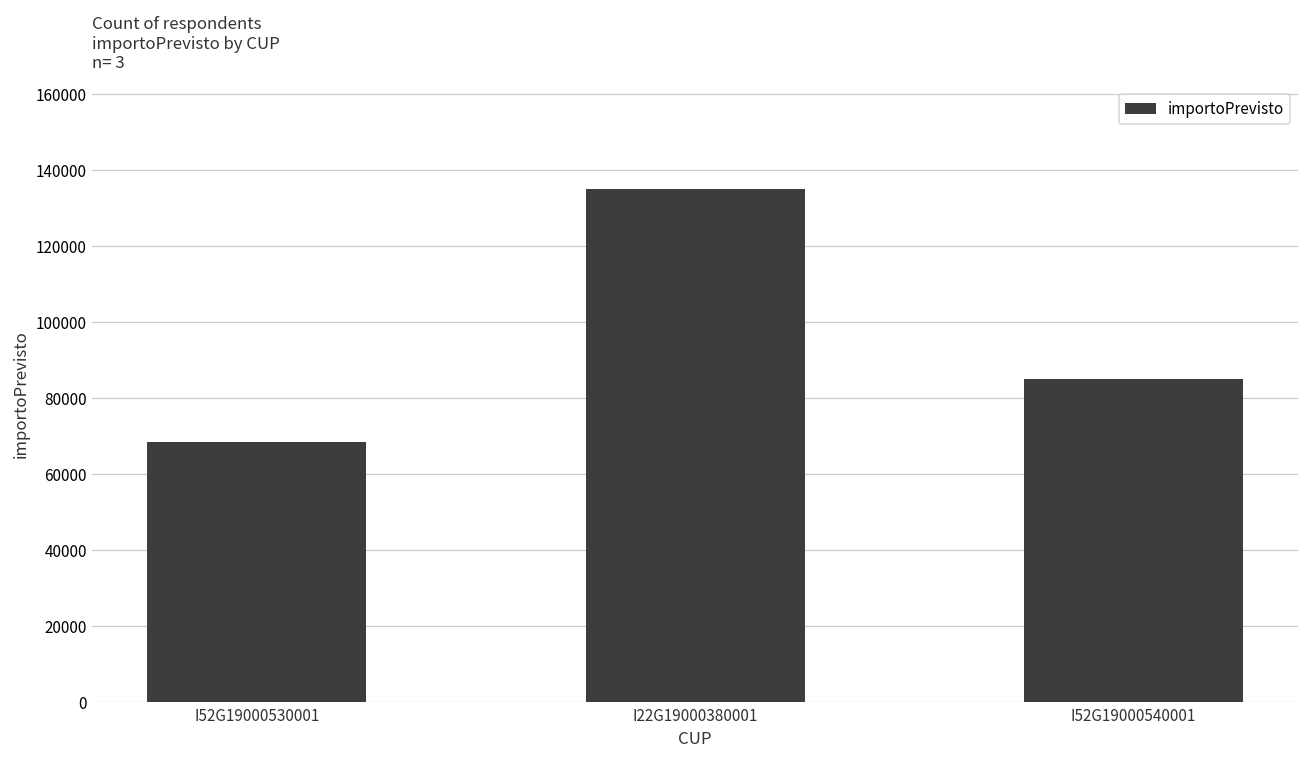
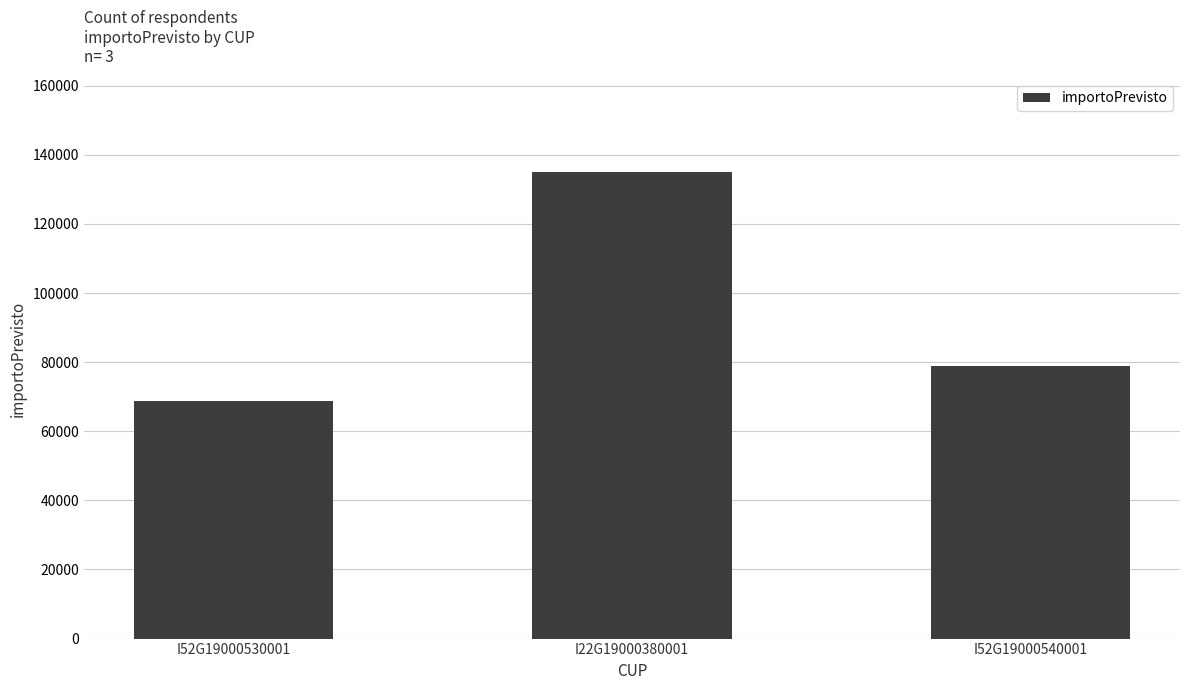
I52G19000540001: 85000 -> 79000
